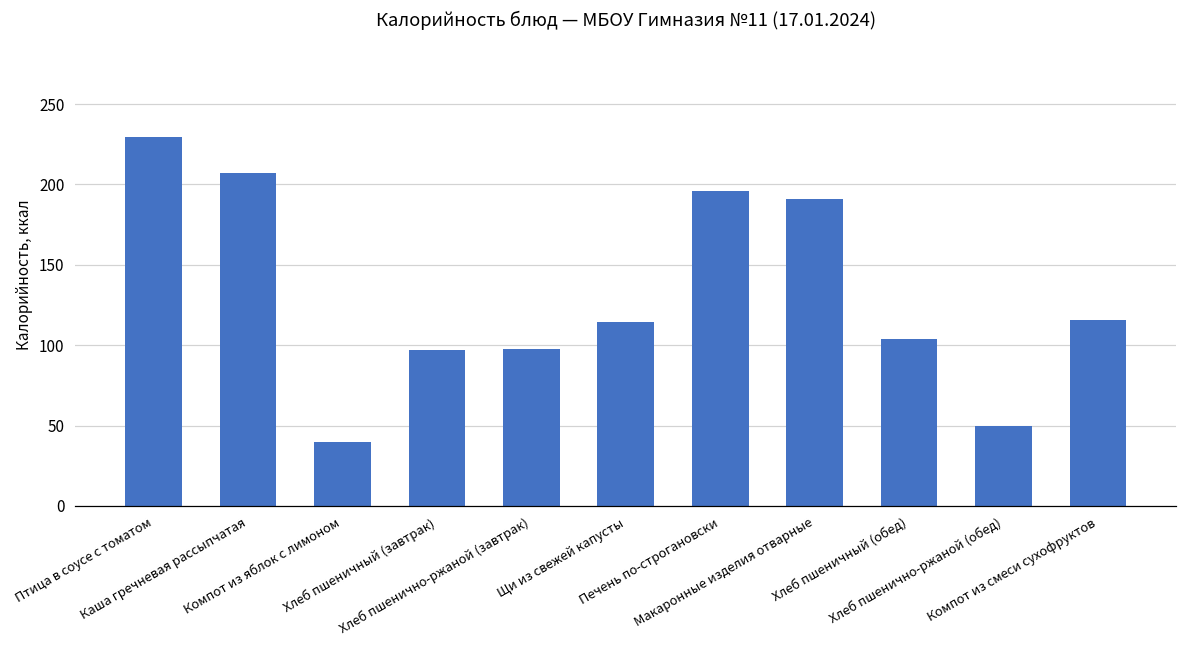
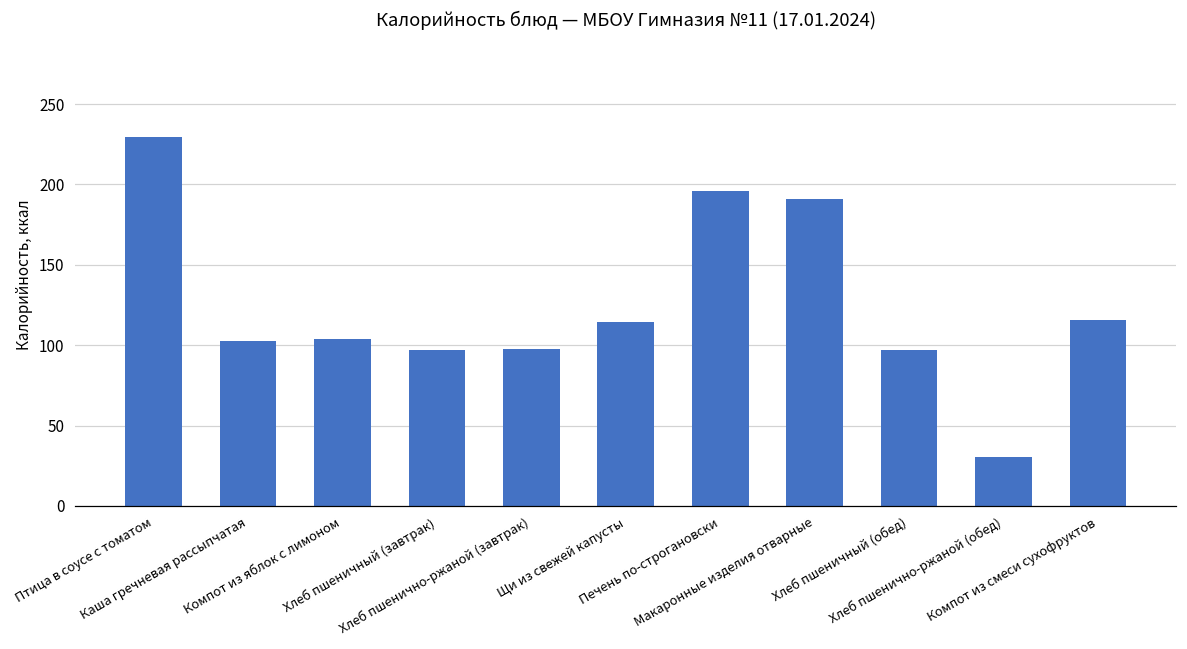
Каша гречневая рассыпчатая: 207 -> 103
Компот из яблок с лимоном: 40 -> 104
Хлеб пшеничный (обед): 104 -> 97
Хлеб пшенично-ржаной (обед): 50 -> 30
